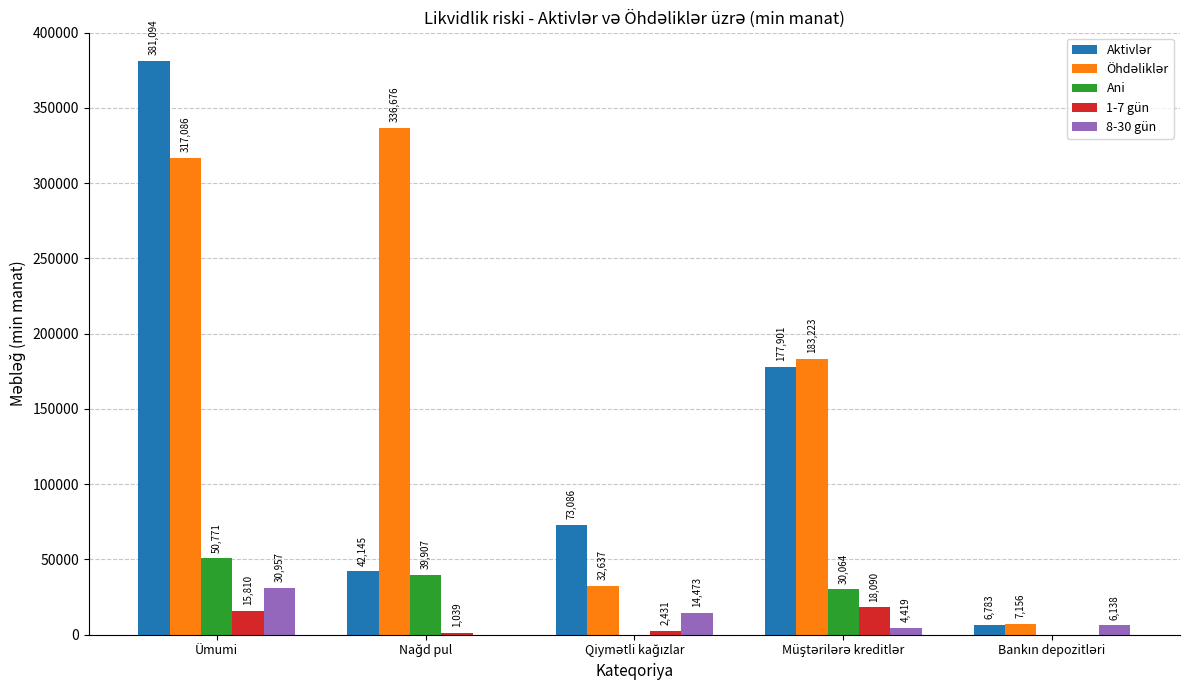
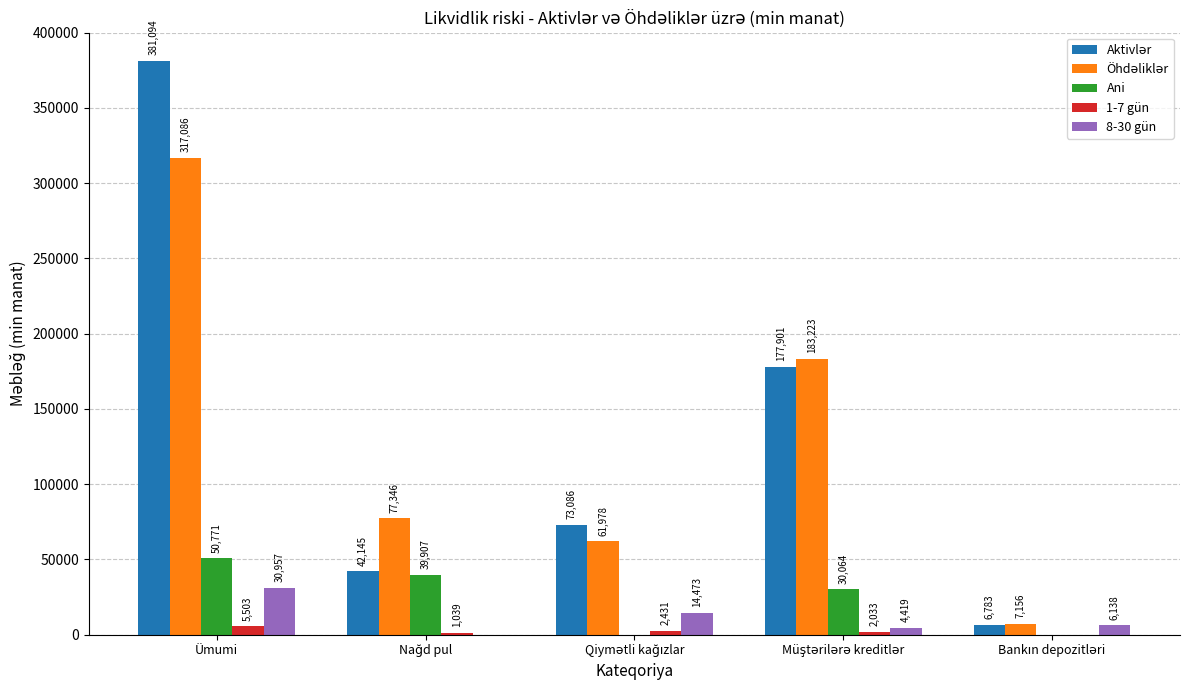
1-7 gün, Ümumi: 15,810 -> 5,503
Öhdəliklər, Nağd pul: 336,676 -> 77,346
Öhdəliklər, Qiymətli kağızlar: 32,637 -> 61,978
1-7 gün, Müştərilərə kreditlər: 18,090 -> 2,033
